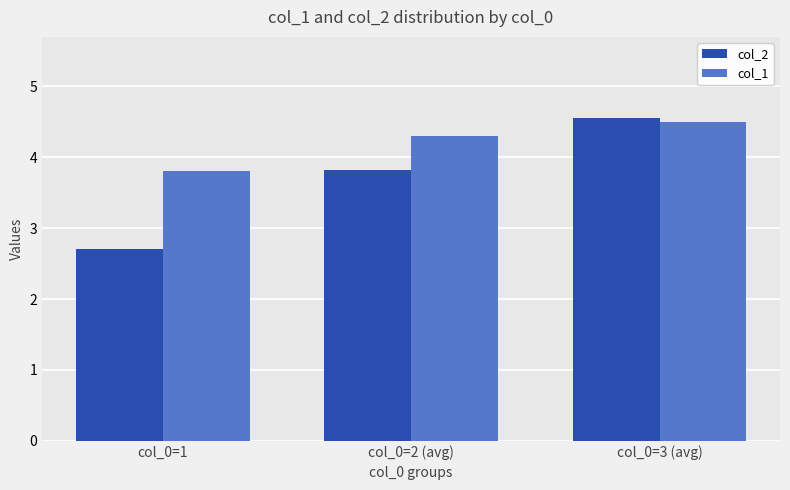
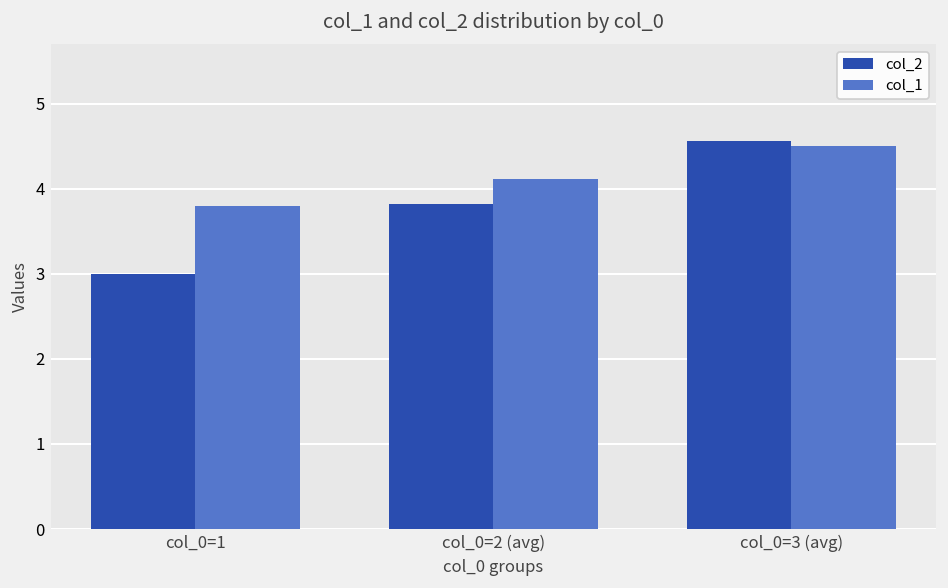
col_2, col_0=1: 2.7 -> 3.0
col_1, col_0=2 (avg): 4.3 -> 4.1
